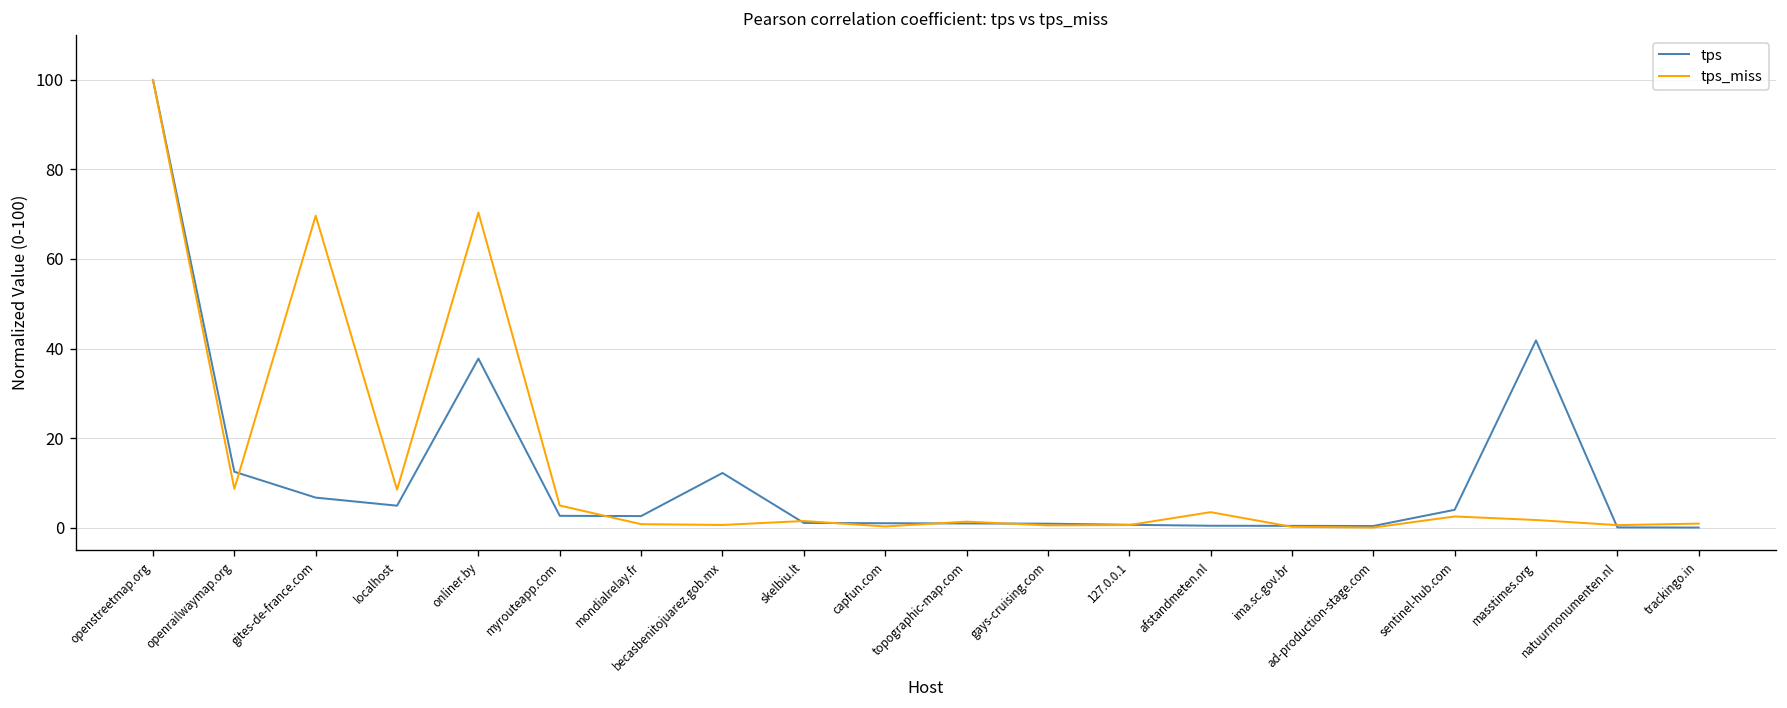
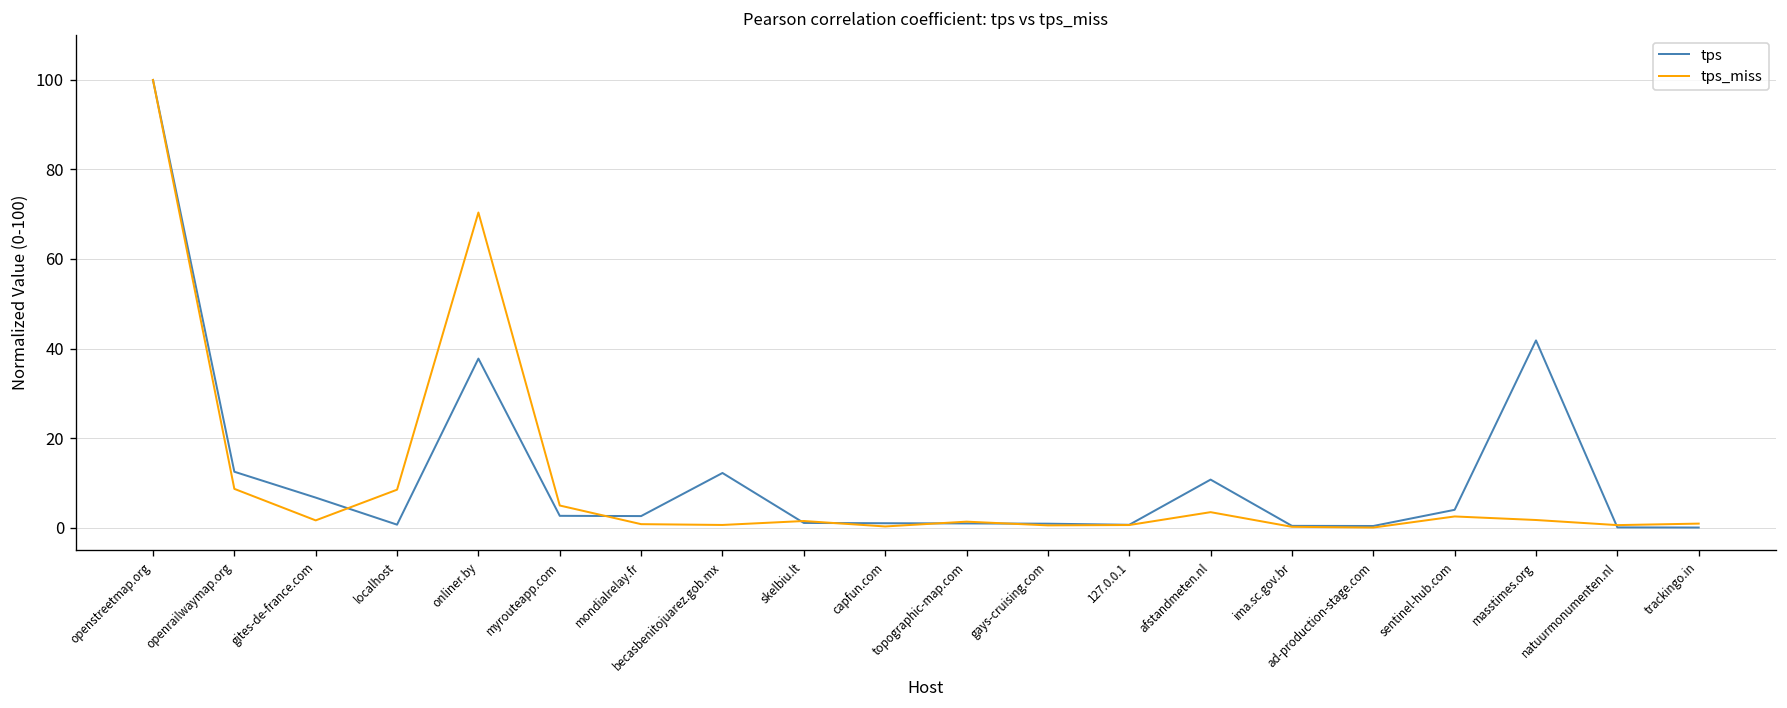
tps_miss, gites-de-france.com: 70 -> 2
tps, localhost: 5 -> 1
tps, afstandmeten.nl: 0 -> 11
